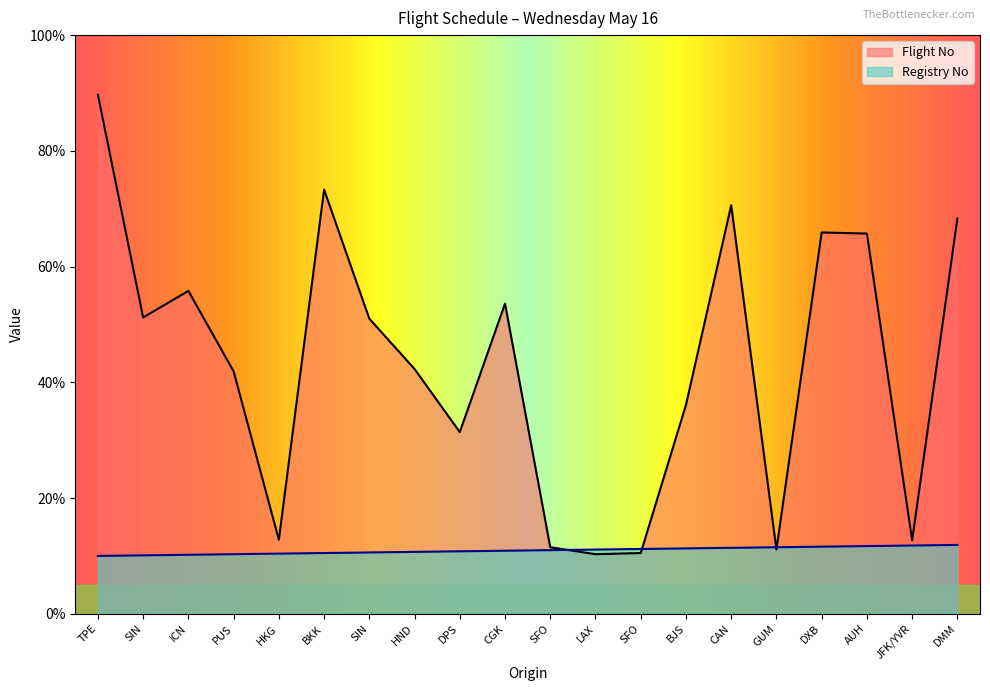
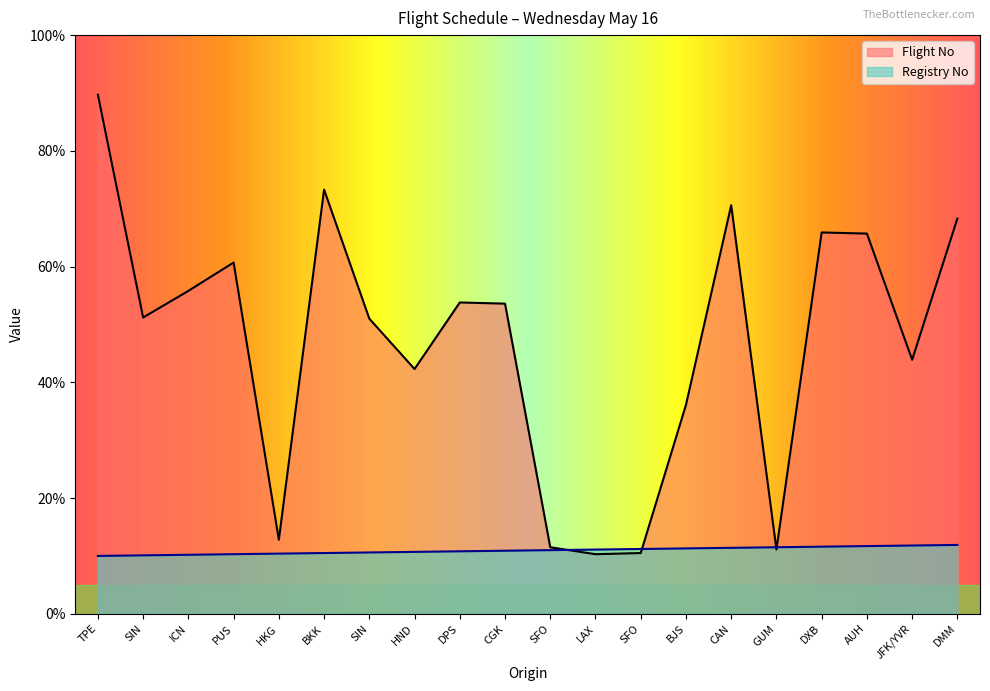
Flight No, PUS: 42% -> 61%
Flight No, DPS: 31% -> 54%
Flight No, JFK/YVR: 13% -> 44%
